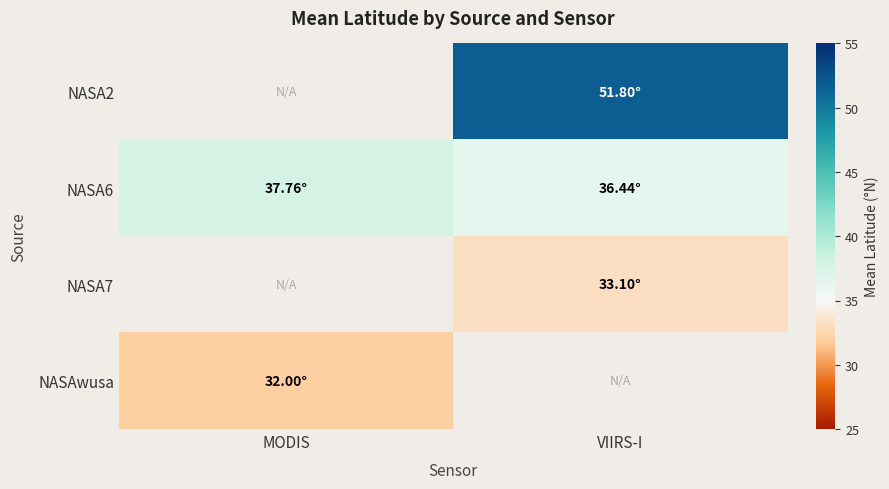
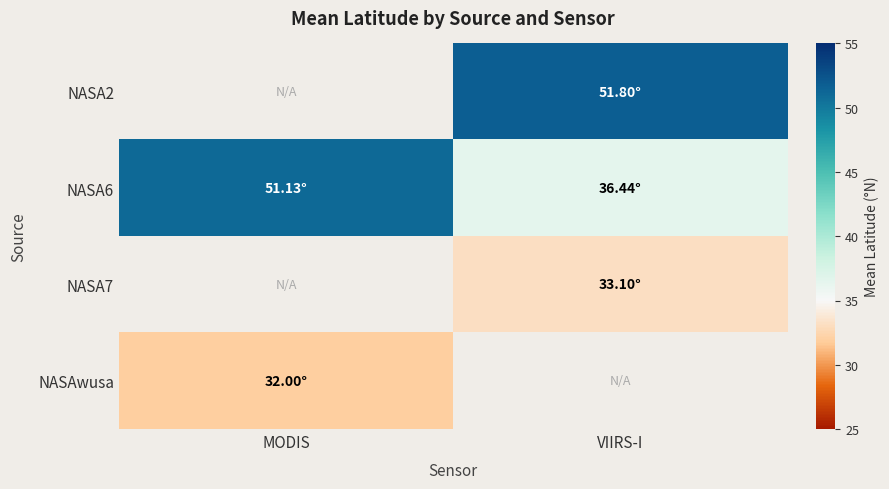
NASA6, MODIS: 37.76° -> 51.13°
